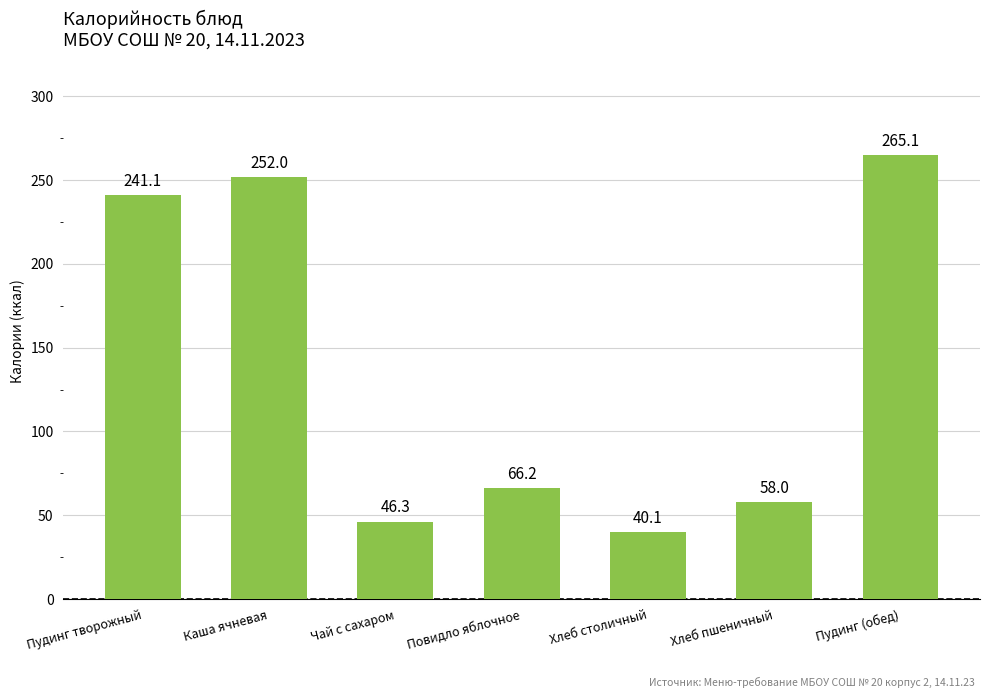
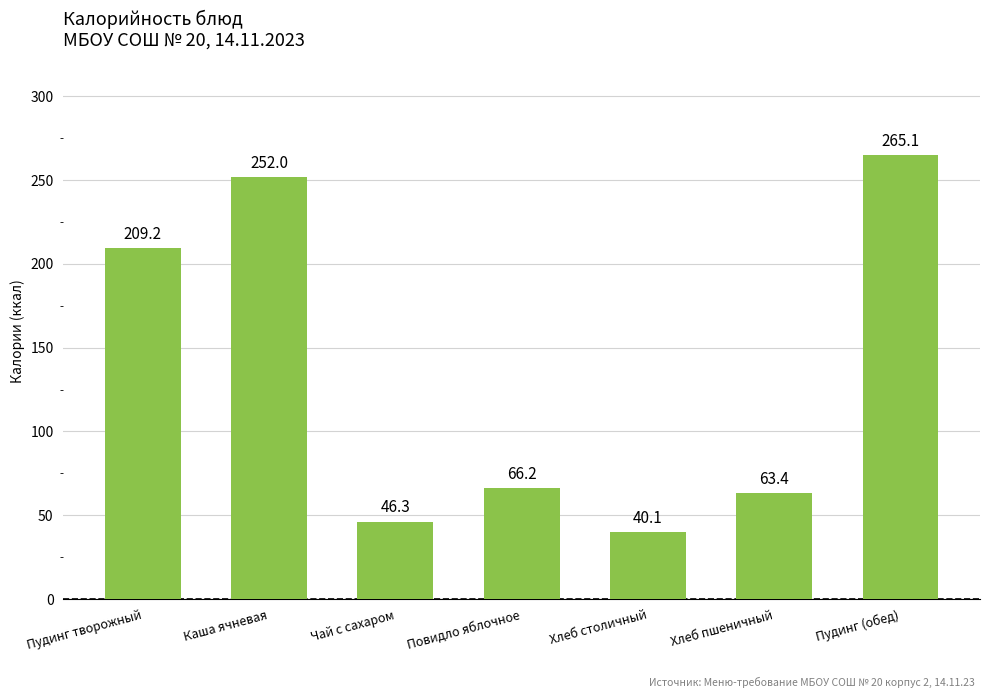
Пудинг творожный: 241.1 -> 209.2
Хлеб пшеничный: 58.0 -> 63.4
